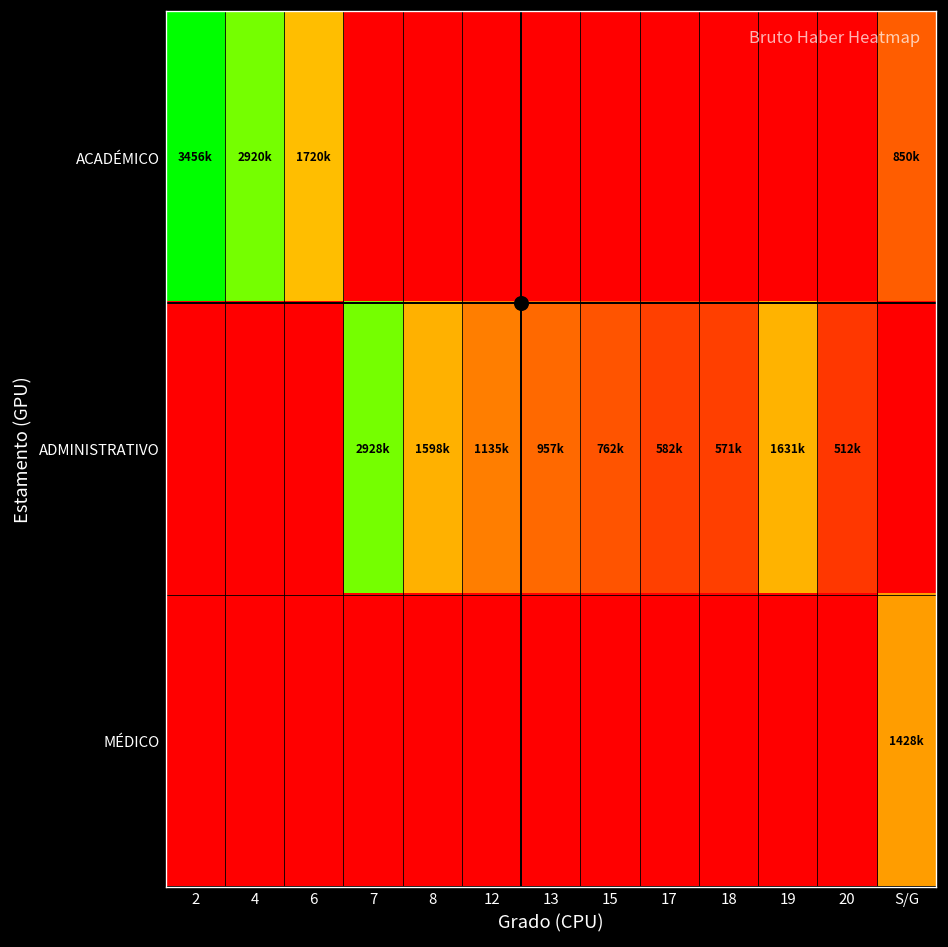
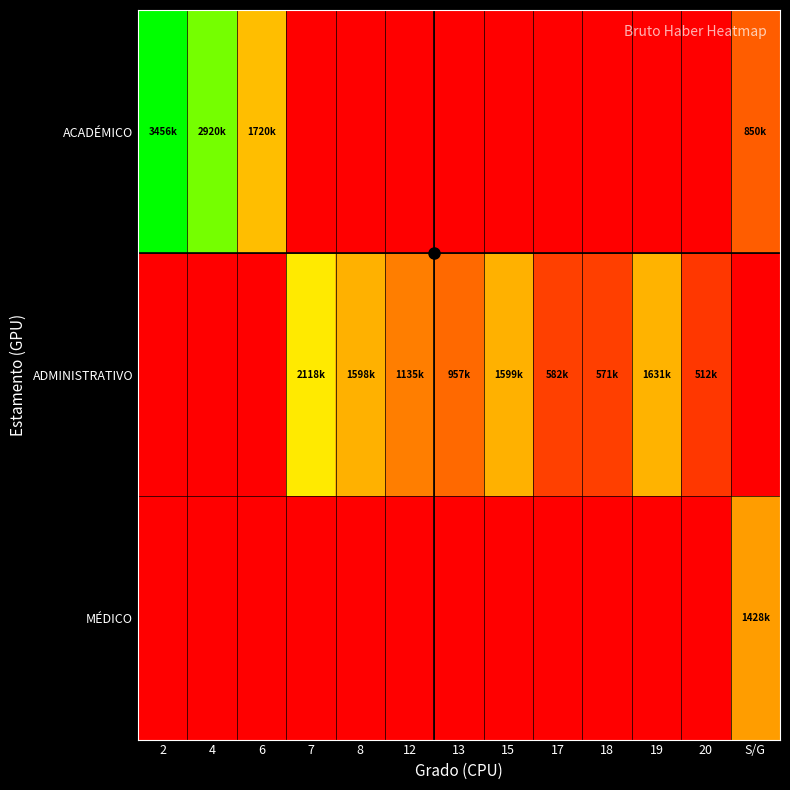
ADMINISTRATIVO, 7: 2928k -> 2118k
ADMINISTRATIVO, 15: 762k -> 1599k
